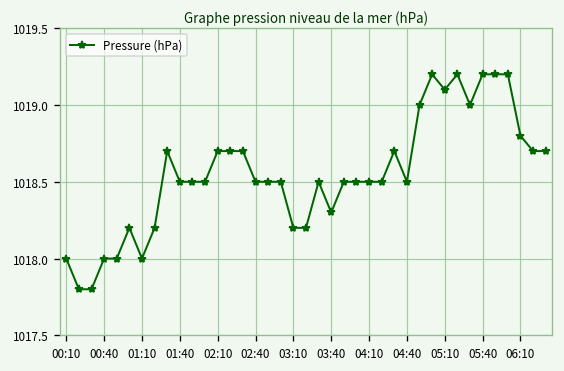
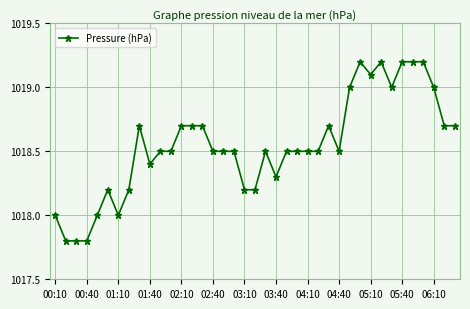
00:40: 1018.0 -> 1017.8
01:40: 1018.5 -> 1018.4
06:10: 1018.8 -> 1019.0
